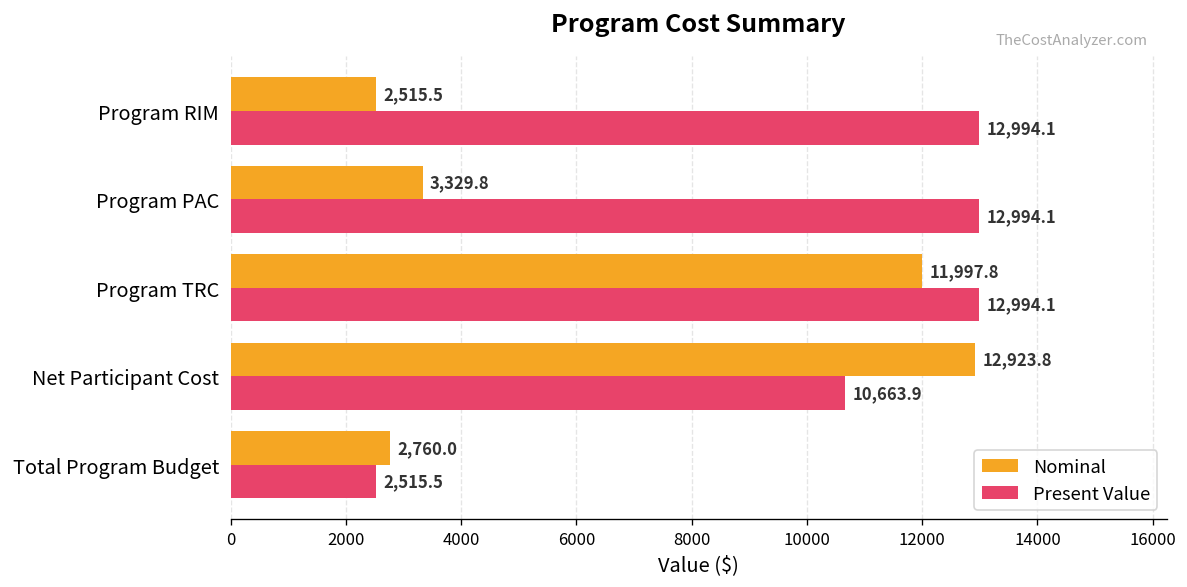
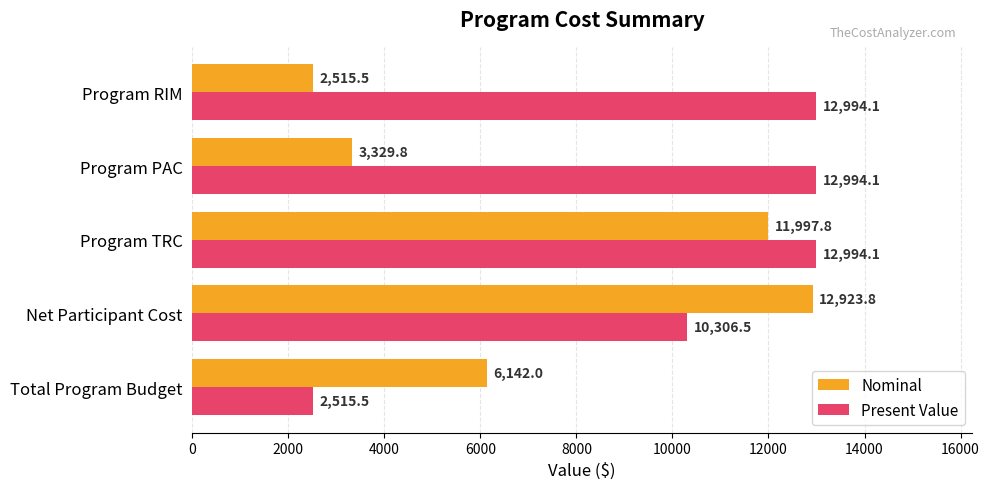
Present Value, Net Participant Cost: 10,663.9 -> 10,306.5
Nominal, Total Program Budget: 2,760.0 -> 6,142.0
